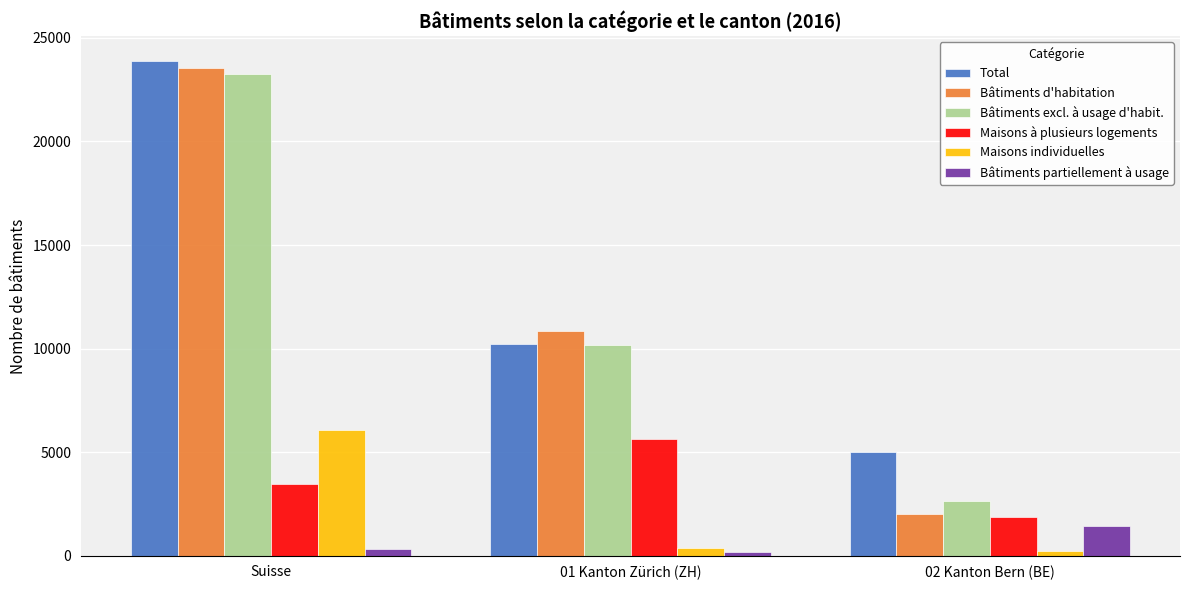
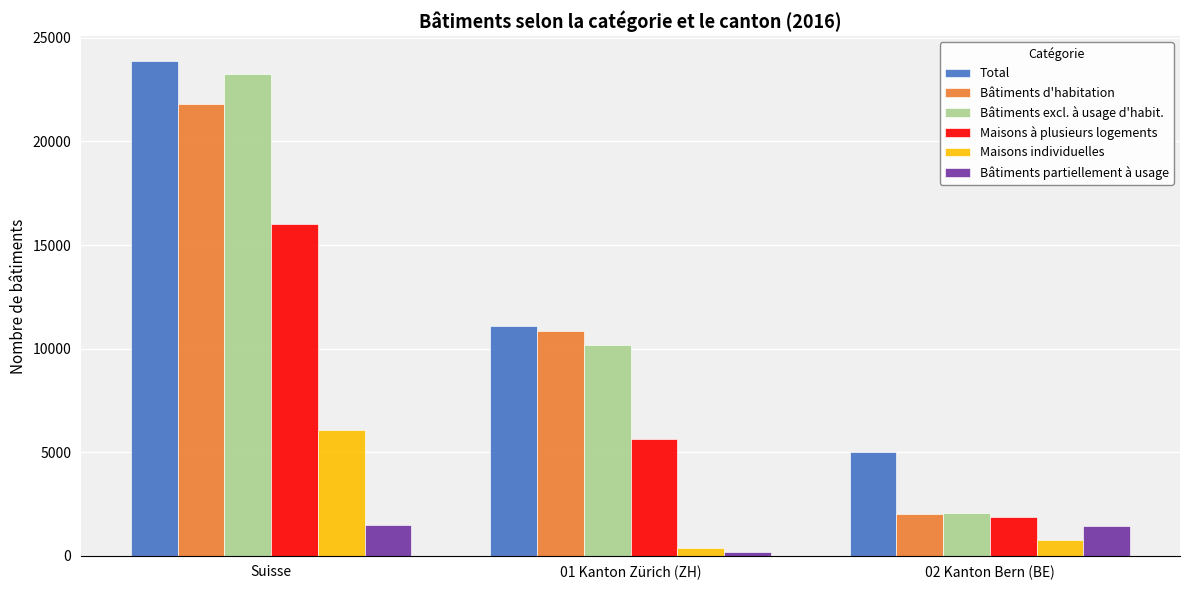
Bâtiments d'habitation, Suisse: 23600 -> 21800
Maisons à plusieurs logements, Suisse: 3500 -> 16000
Bâtiments partiellement à usage, Suisse: 300 -> 1500
Total, 01 Kanton Zürich (ZH): 10200 -> 11100
Bâtiments excl. à usage d'habit., 02 Kanton Bern (BE): 2600 -> 2000
Maisons individuelles, 02 Kanton Bern (BE): 200 -> 800
